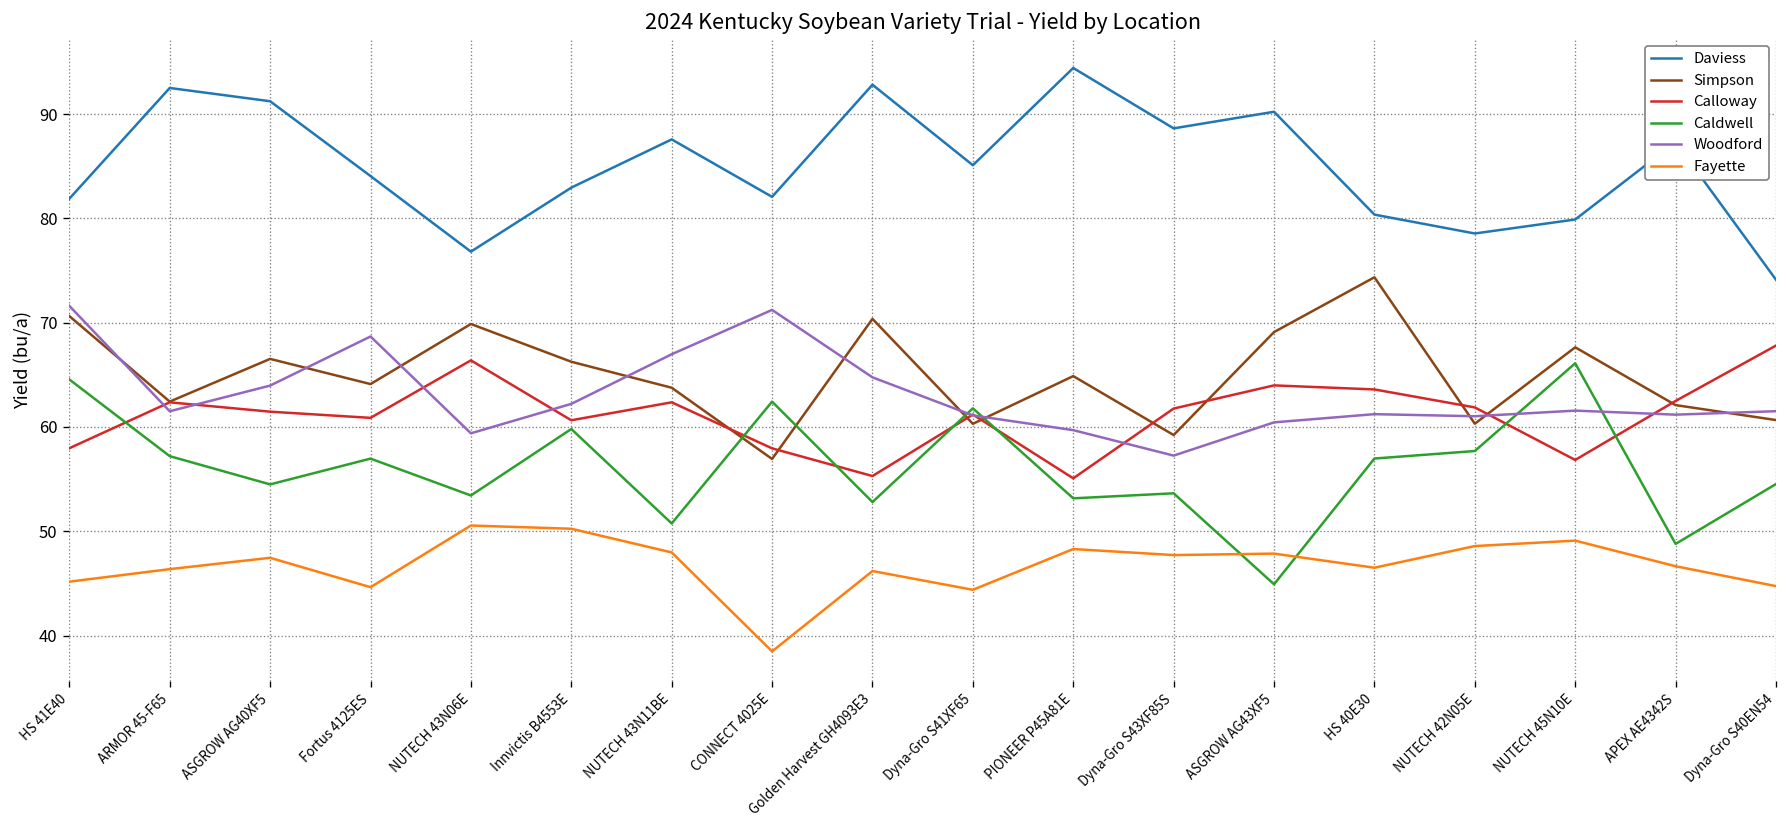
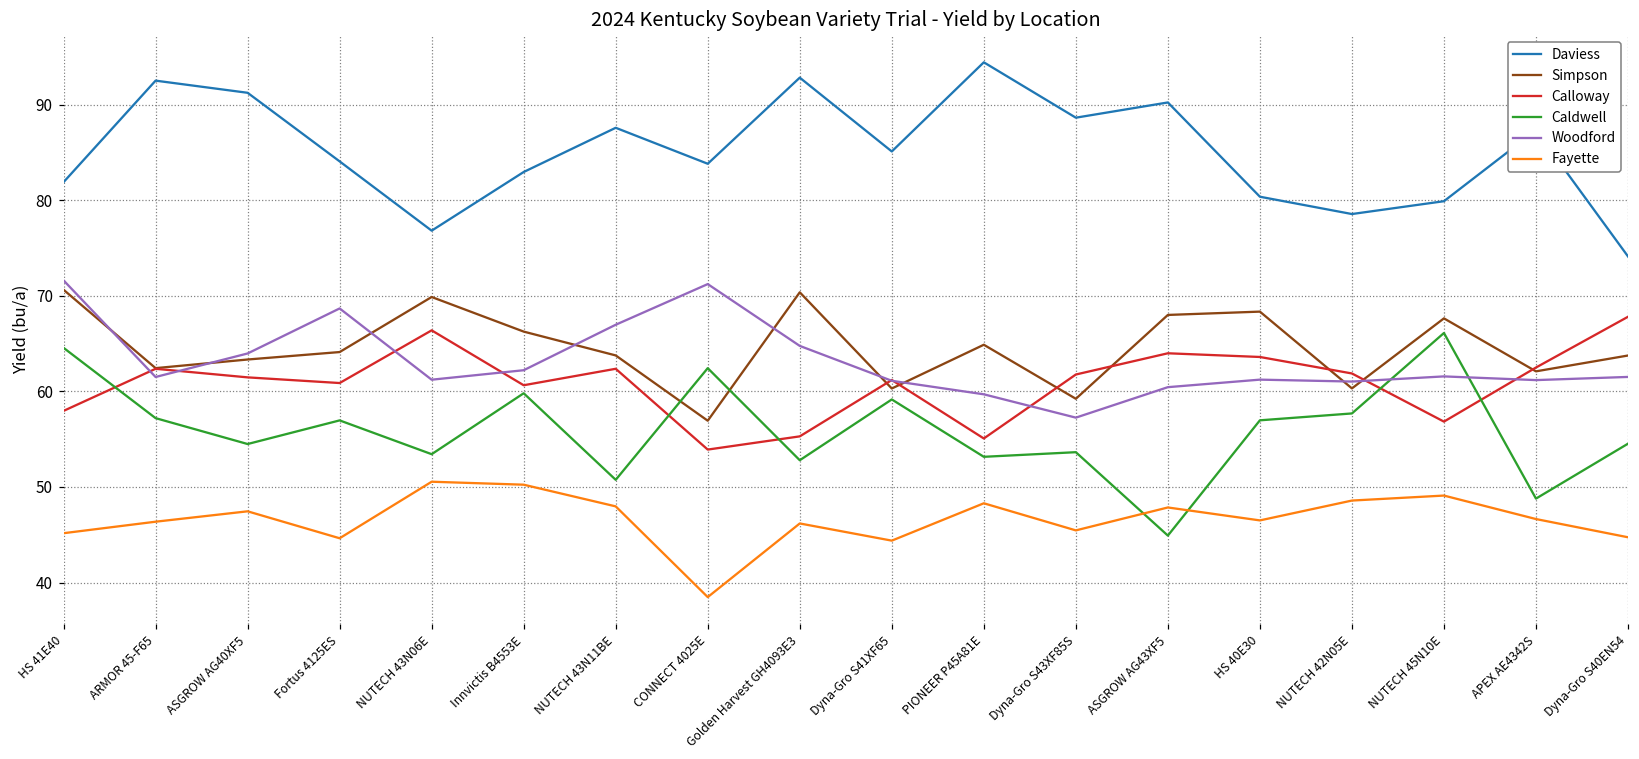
Simpson, ASGROW AG40XF5: 67 -> 63
Woodford, NUTECH 43N06E: 59 -> 61
Daviess, CONNECT 4025E: 82 -> 84
Calloway, CONNECT 4025E: 58 -> 54
Caldwell, Dyna-Gro S41XF65: 62 -> 59
Fayette, Dyna-Gro S43XF85S: 48 -> 45
Simpson, ASGROW AG43XF5: 69 -> 68
Simpson, HS 40E30: 74 -> 68
Simpson, Dyna-Gro S40EN54: 61 -> 64
